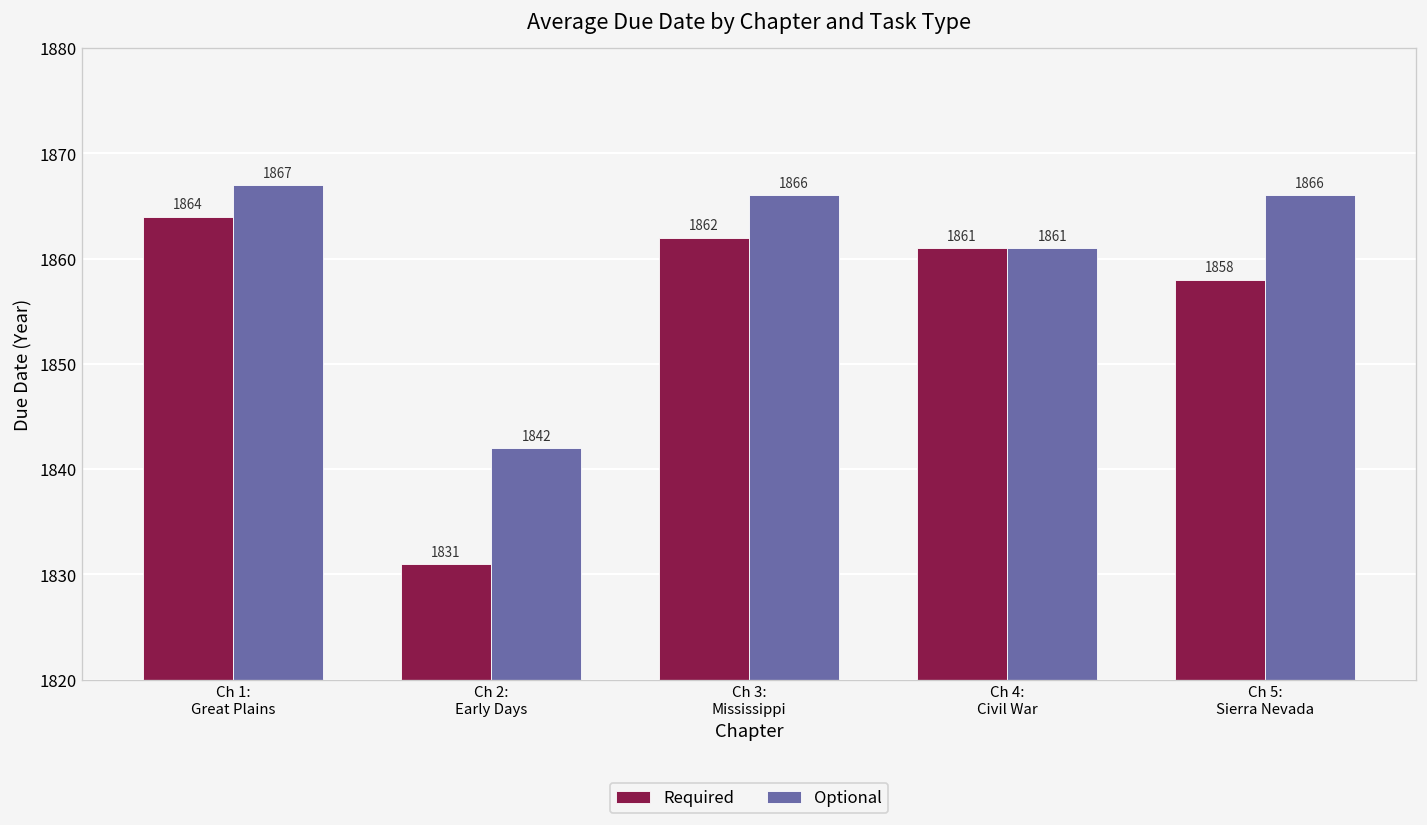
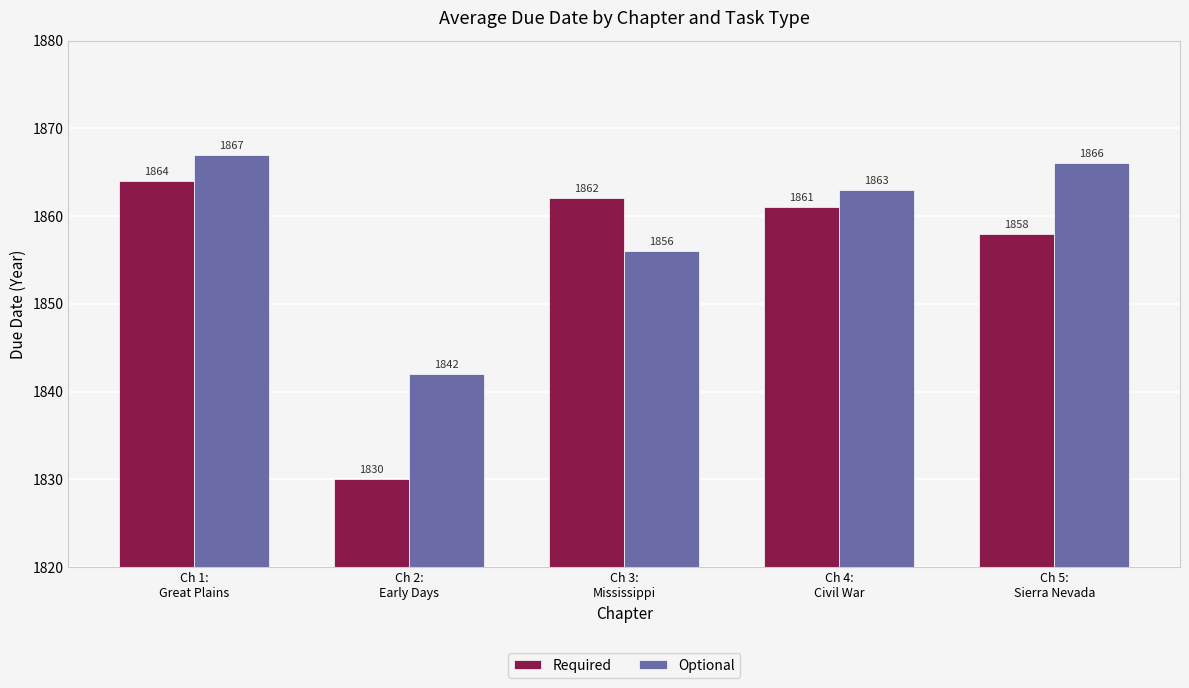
Required, Ch 2: Early Days: 1831 -> 1830
Optional, Ch 3: Mississippi: 1866 -> 1856
Optional, Ch 4: Civil War: 1861 -> 1863
